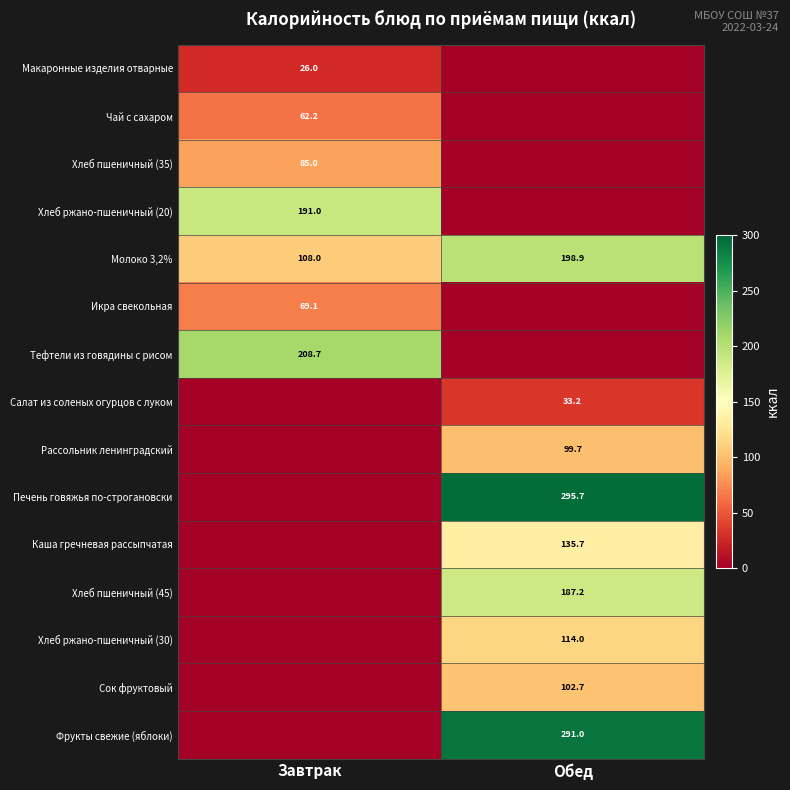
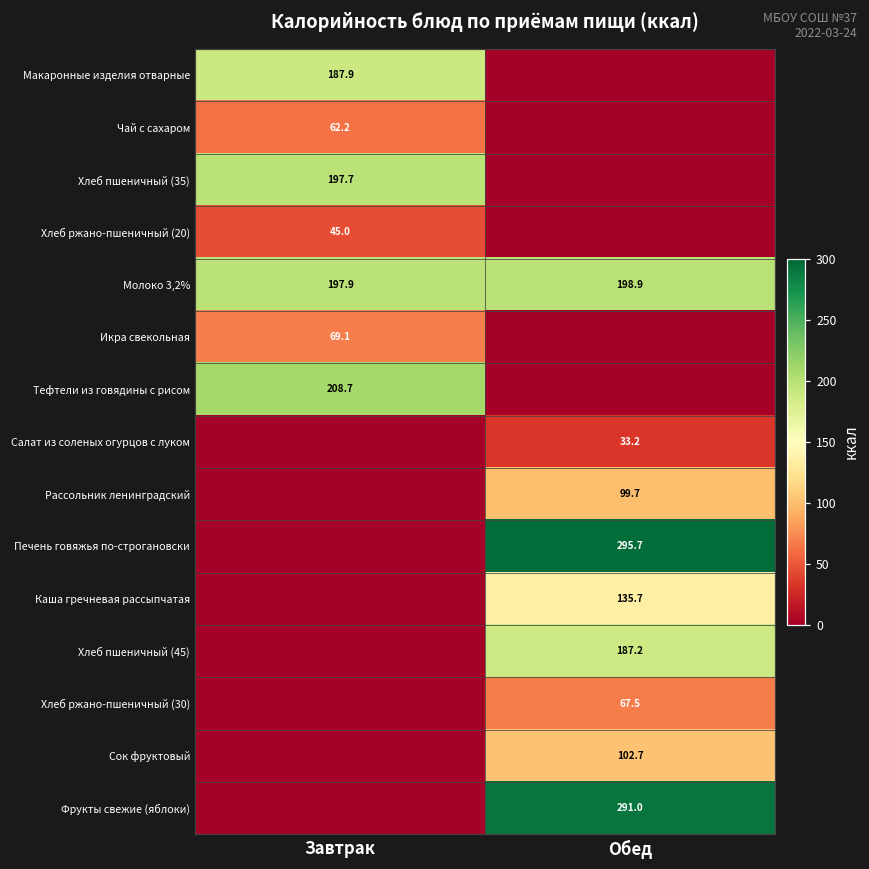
Макаронные изделия отварные, Завтрак: 26.0 -> 187.9
Хлеб пшеничный (35), Завтрак: 85.0 -> 197.7
Хлеб ржано-пшеничный (20), Завтрак: 191.0 -> 45.0
Молоко 3,2%, Завтрак: 108.0 -> 197.9
Хлеб ржано-пшеничный (30), Обед: 114.0 -> 67.5
